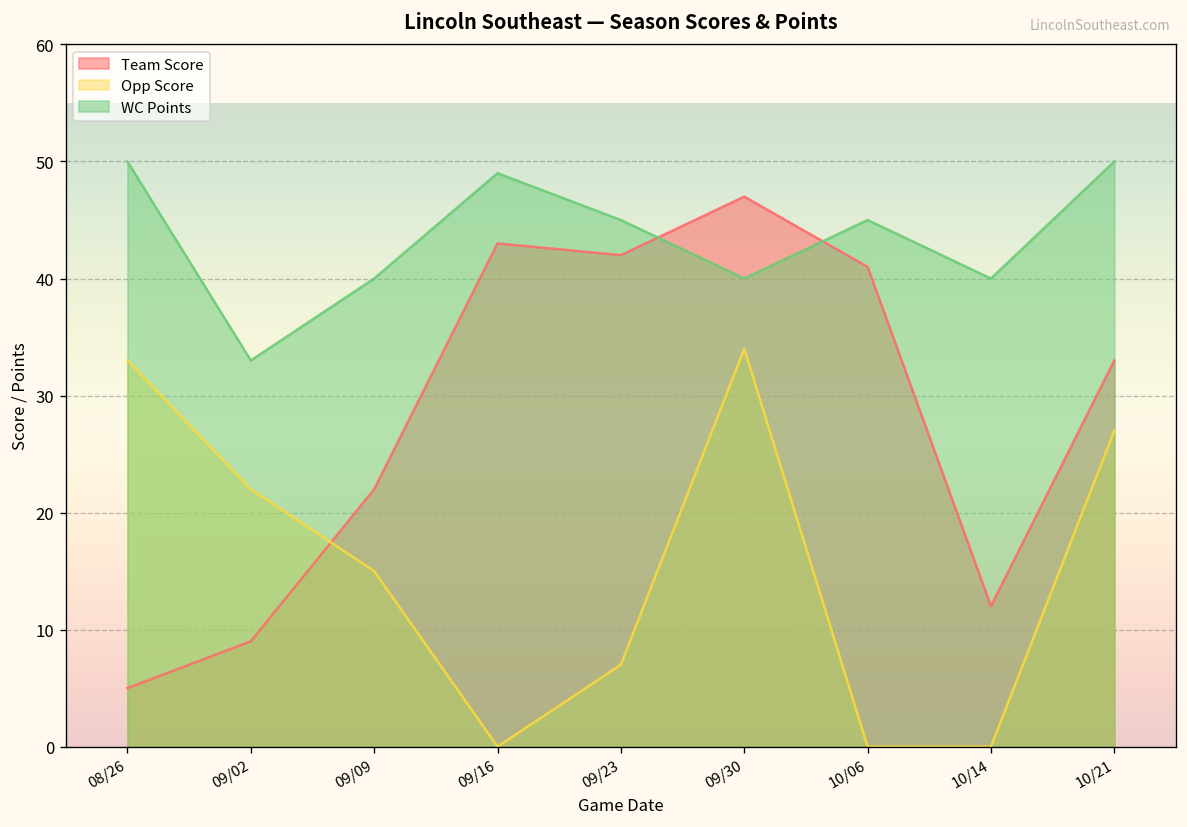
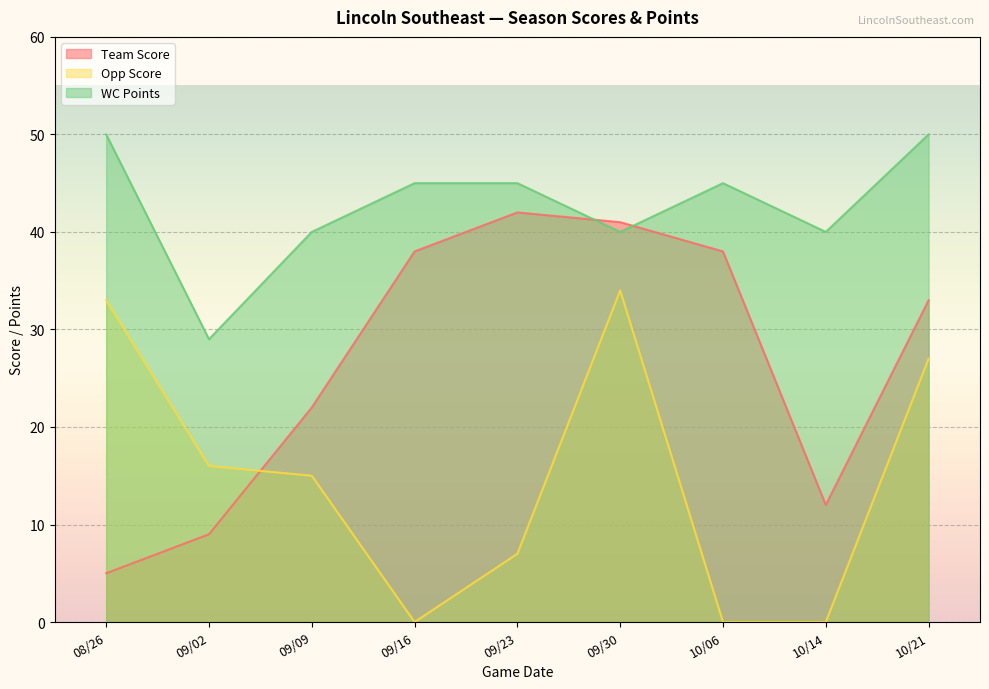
Opp Score, 09/02: 22 -> 16
WC Points, 09/02: 33 -> 29
Team Score, 09/16: 43 -> 38
WC Points, 09/16: 49 -> 45
Team Score, 09/30: 47 -> 41
Team Score, 10/06: 41 -> 38
